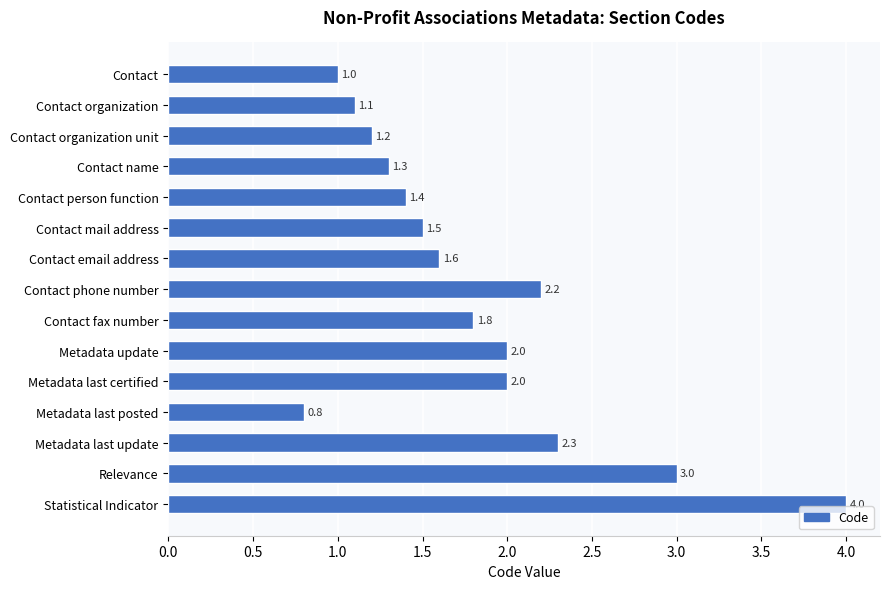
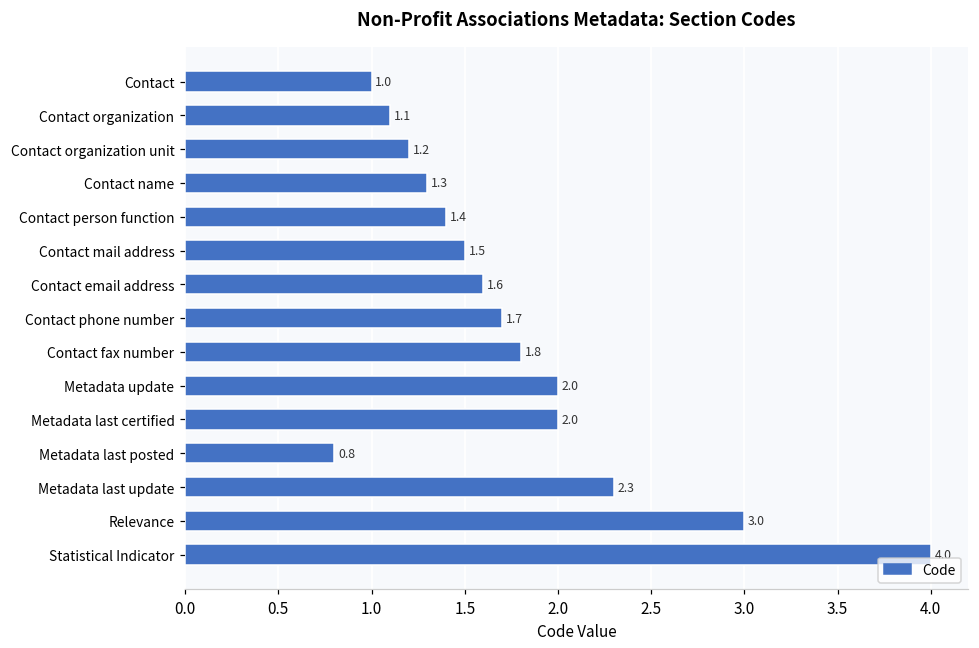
Contact phone number: 2.2 -> 1.7
